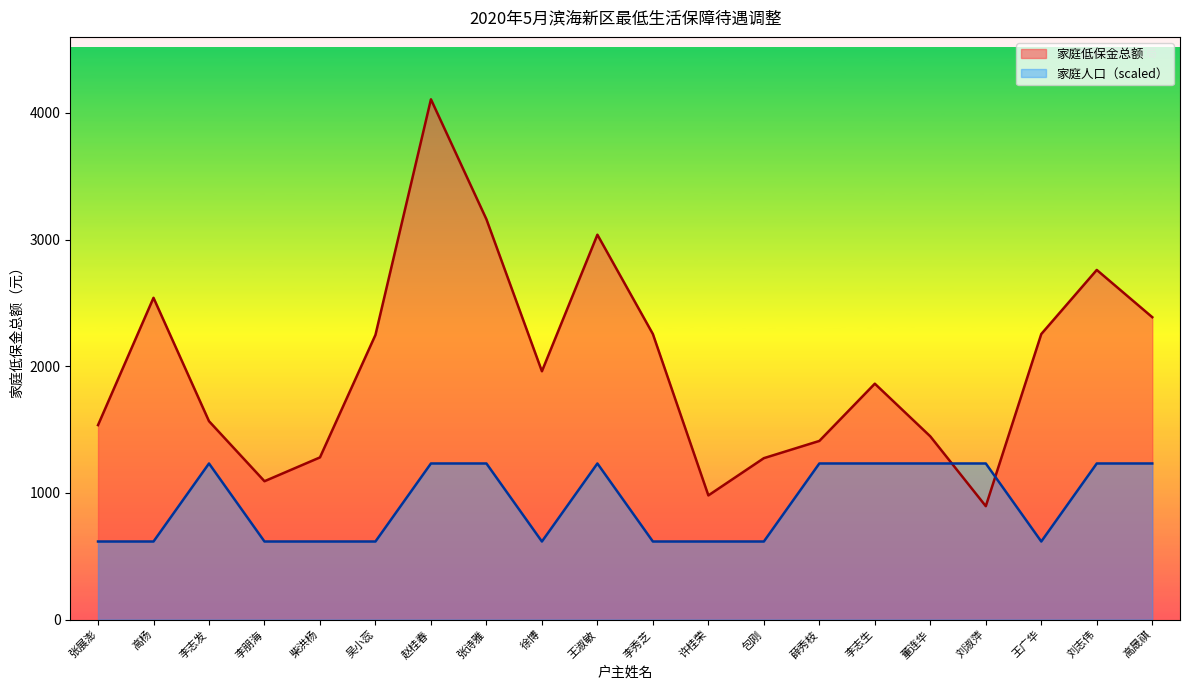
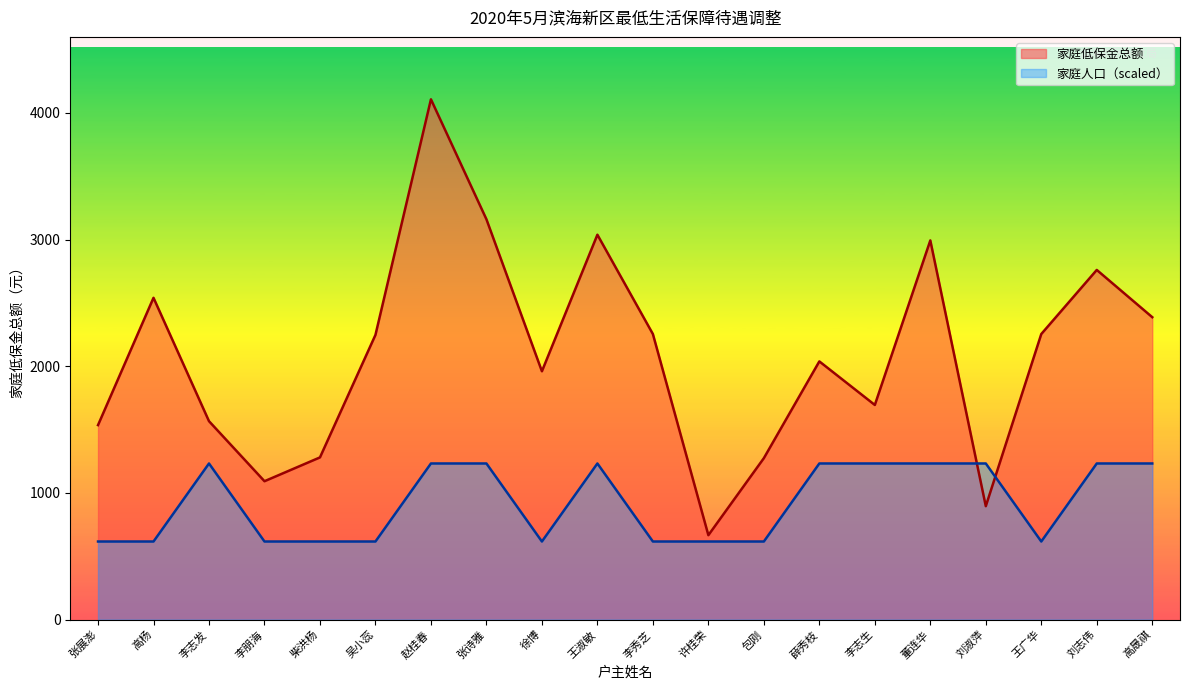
家庭低保金总额, 许桂荣: 980 -> 670
家庭低保金总额, 薛秀枝: 1410 -> 2040
家庭低保金总额, 李志生: 1860 -> 1690
家庭低保金总额, 董连华: 1450 -> 2990
